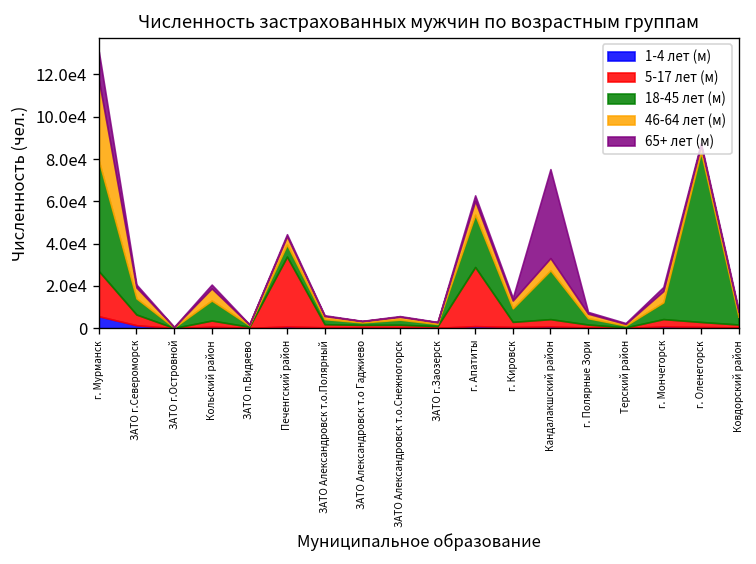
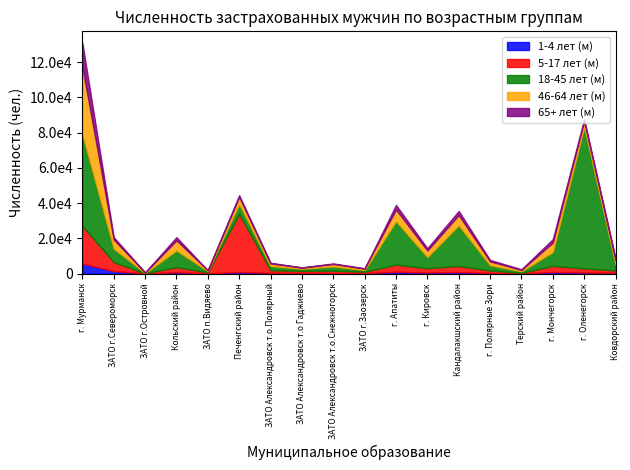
5-17 лет (м), г. Апатиты: 28000 -> 4000
65+ лет (м), Кандалакшский район: 42000 -> 2000
